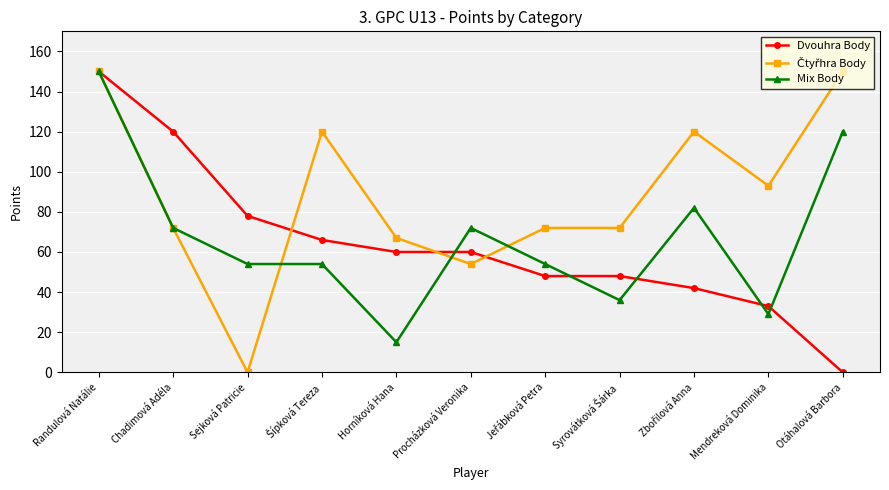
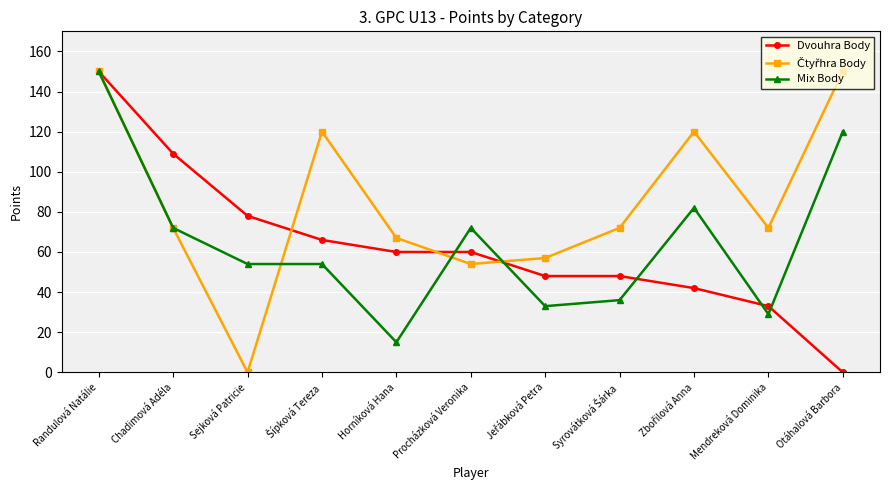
Dvouhra Body, Chadimová Adéla: 120 -> 109
Čtyřhra Body, Jeřábková Petra: 72 -> 57
Mix Body, Jeřábková Petra: 54 -> 33
Čtyřhra Body, Mendreková Dominika: 93 -> 72
